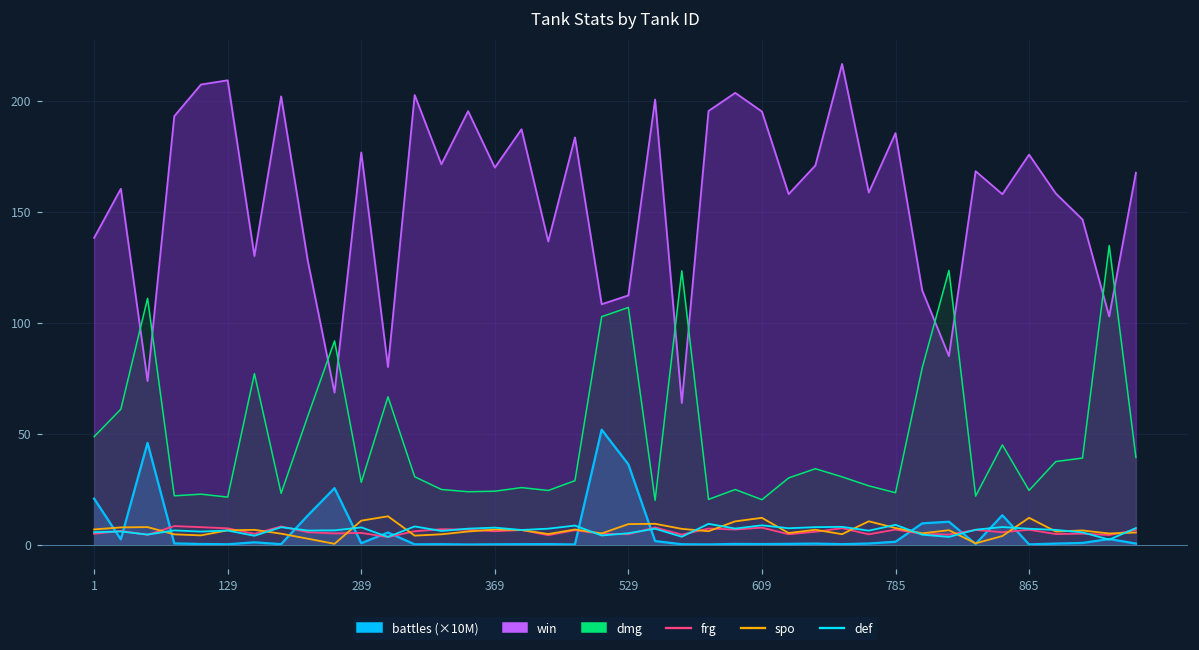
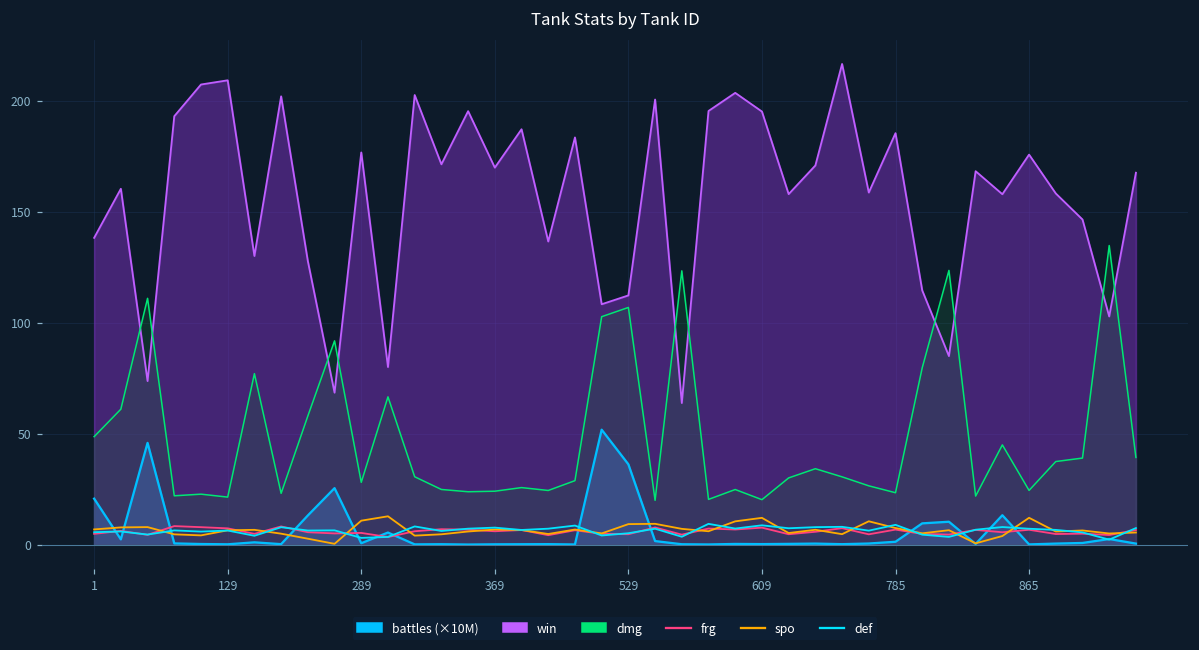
def, 289: 8 -> 3
